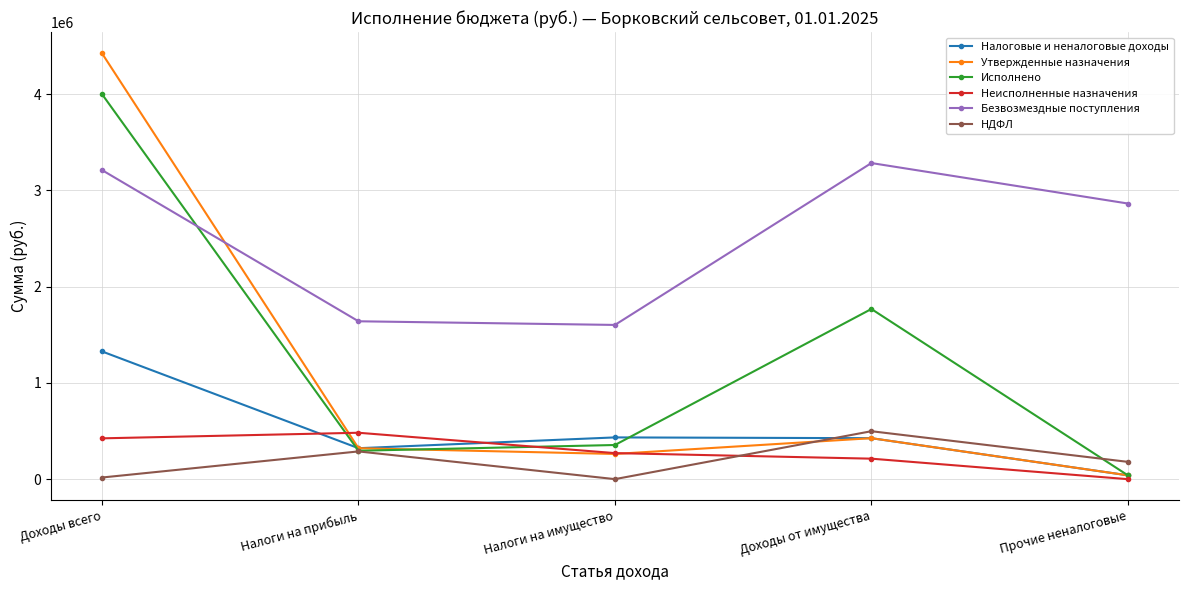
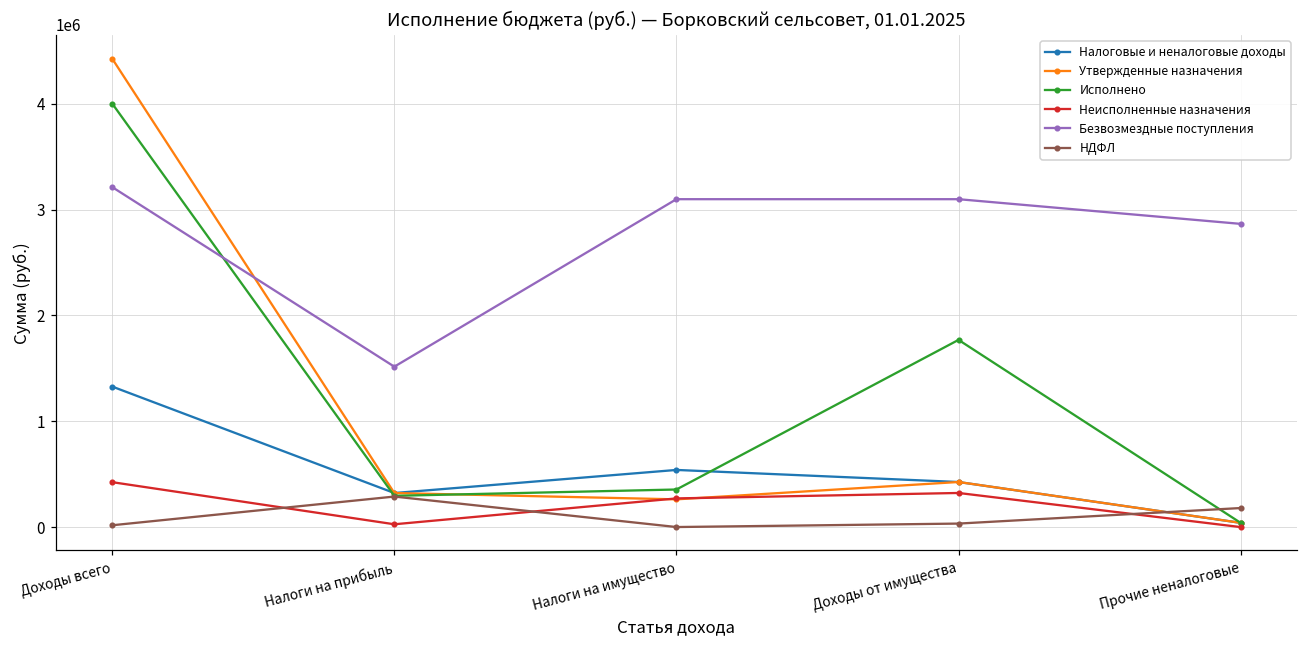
Неисполненные назначения, Налоги на прибыль: 500000 -> 0
Безвозмездные поступления, Налоги на прибыль: 1600000 -> 1500000
Налоговые и неналоговые доходы, Налоги на имущество: 400000 -> 500000
Безвозмездные поступления, Налоги на имущество: 1600000 -> 3100000
Неисполненные назначения, Доходы от имущества: 200000 -> 300000
Безвозмездные поступления, Доходы от имущества: 3300000 -> 3100000
НДФЛ, Доходы от имущества: 500000 -> 0
